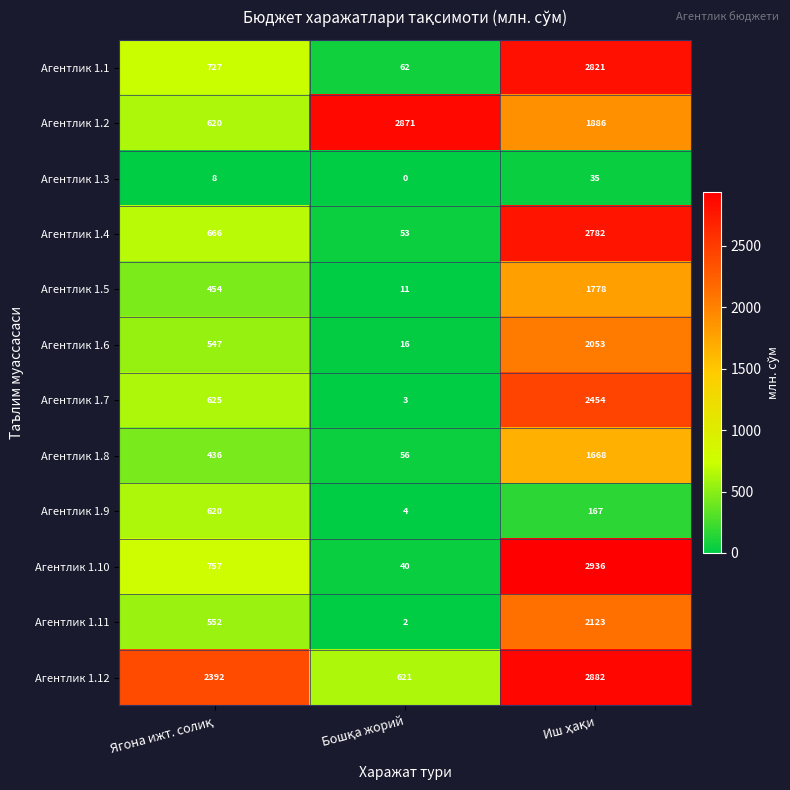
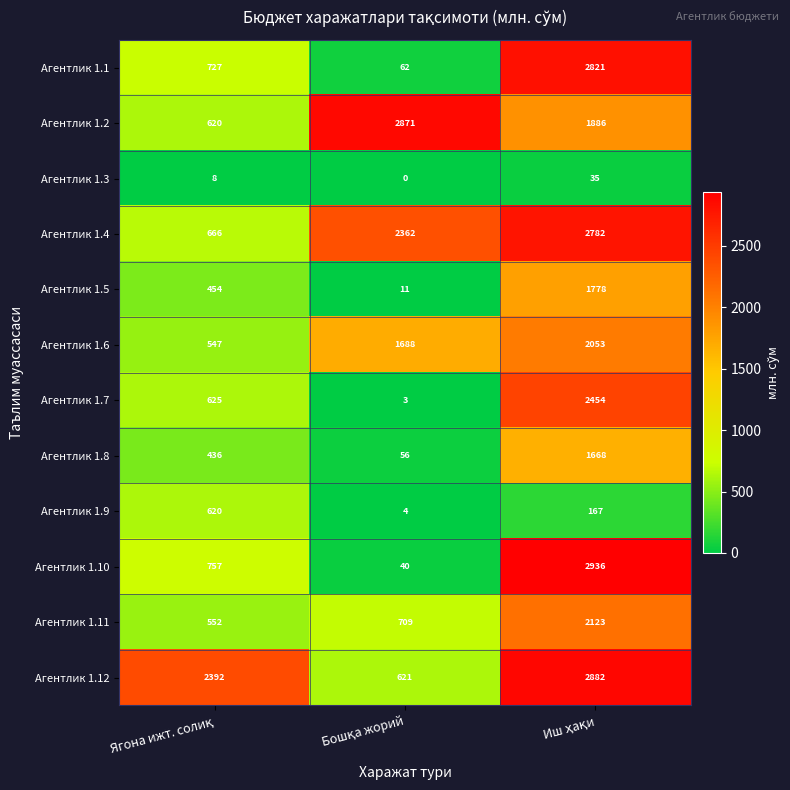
Агентлик 1.4, Бошқа жорий: 53 -> 2362
Агентлик 1.6, Бошқа жорий: 16 -> 1688
Агентлик 1.11, Бошқа жорий: 2 -> 709
